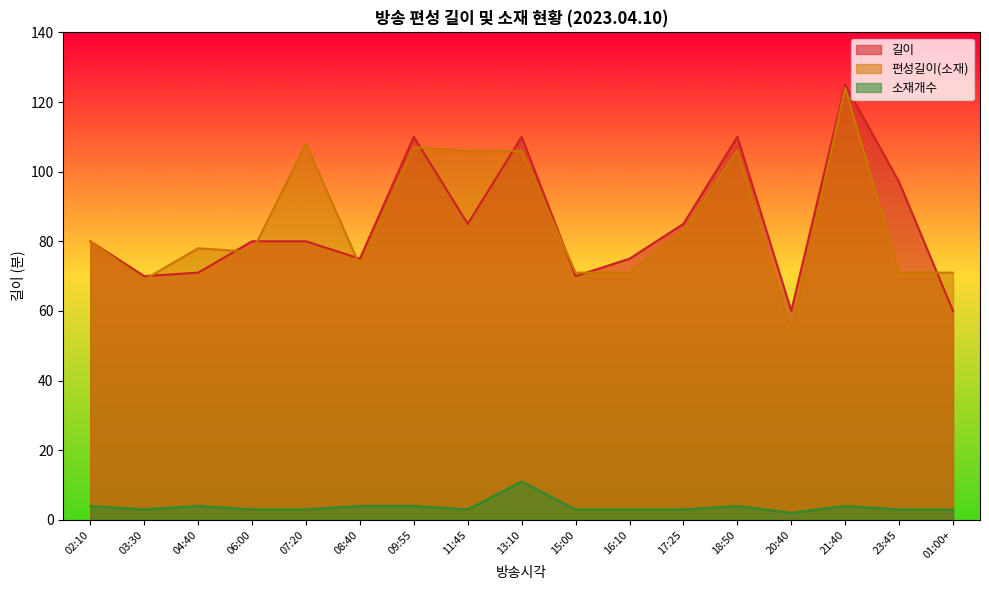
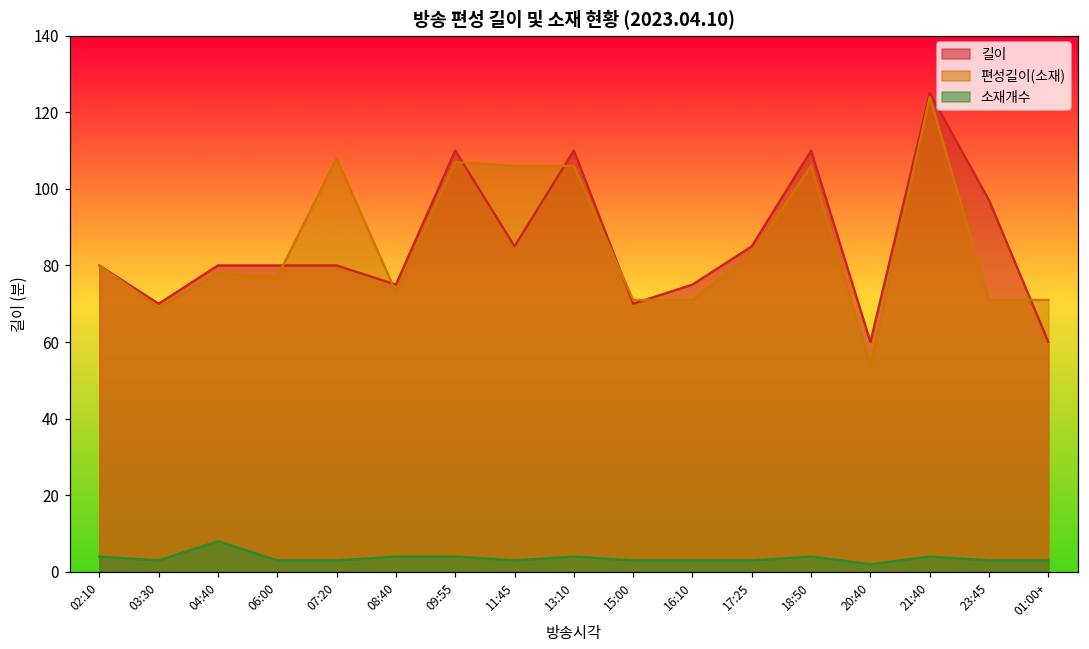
길이, 04:40: 71 -> 80
소재개수, 04:40: 4 -> 8
소재개수, 13:10: 11 -> 4
